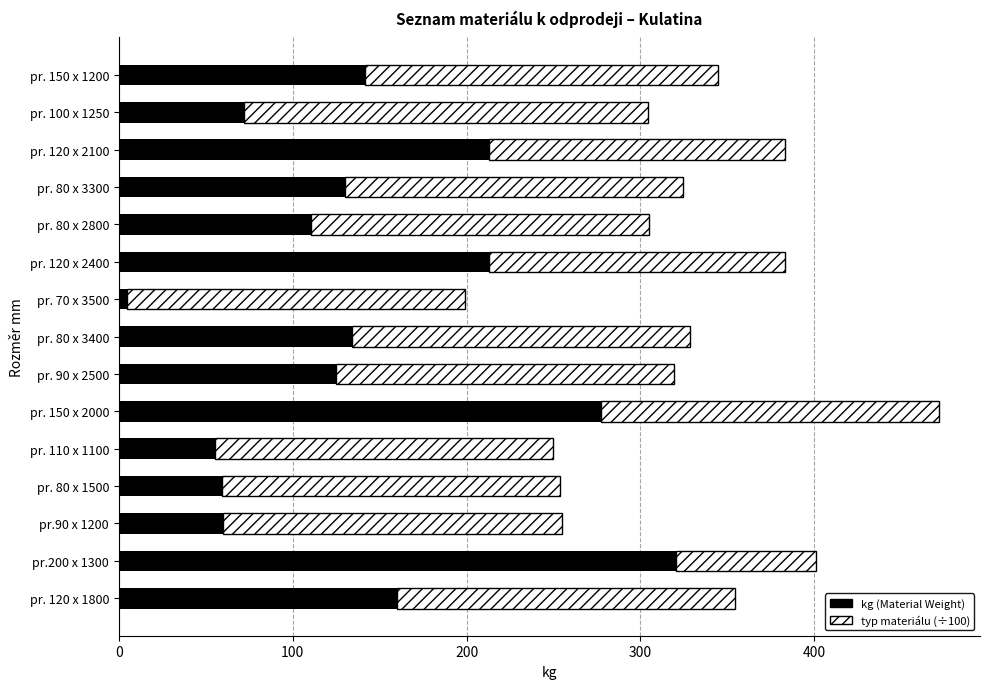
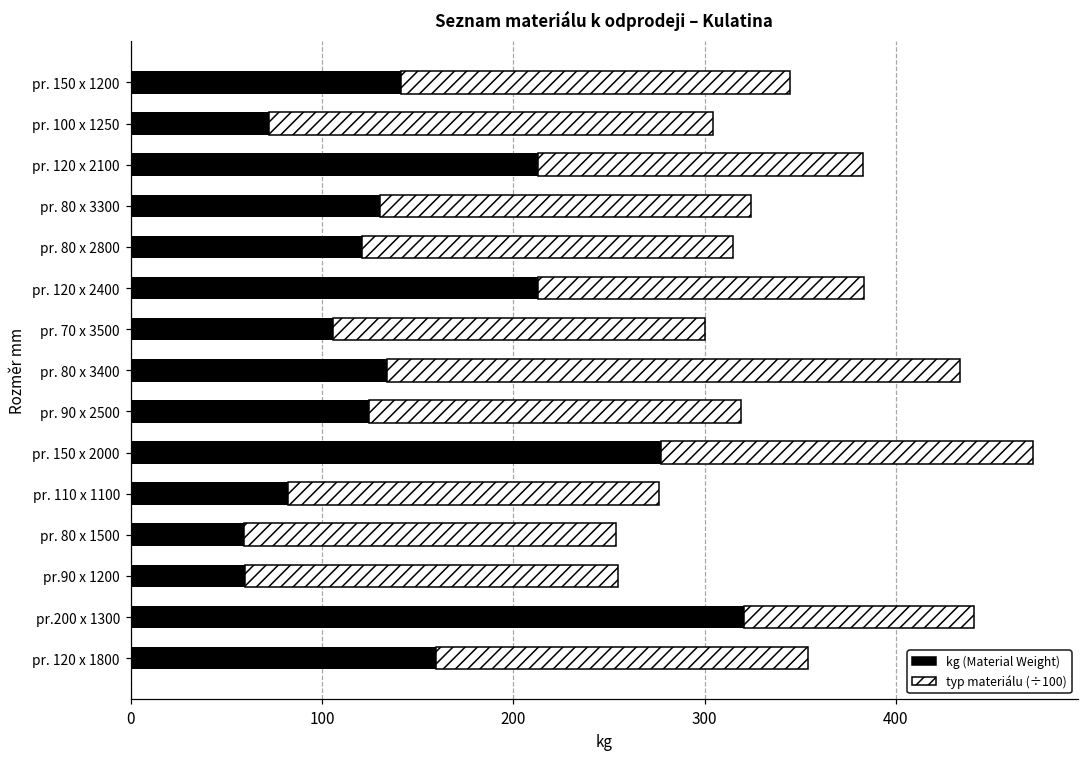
kg (Material Weight), pr. 80 x 2800: 110 -> 121
kg (Material Weight), pr. 70 x 3500: 5 -> 106
typ materiálu (÷100), pr. 80 x 3400: 194 -> 299
kg (Material Weight), pr. 110 x 1100: 55 -> 82
typ materiálu (÷100), pr.200 x 1300: 81 -> 121
